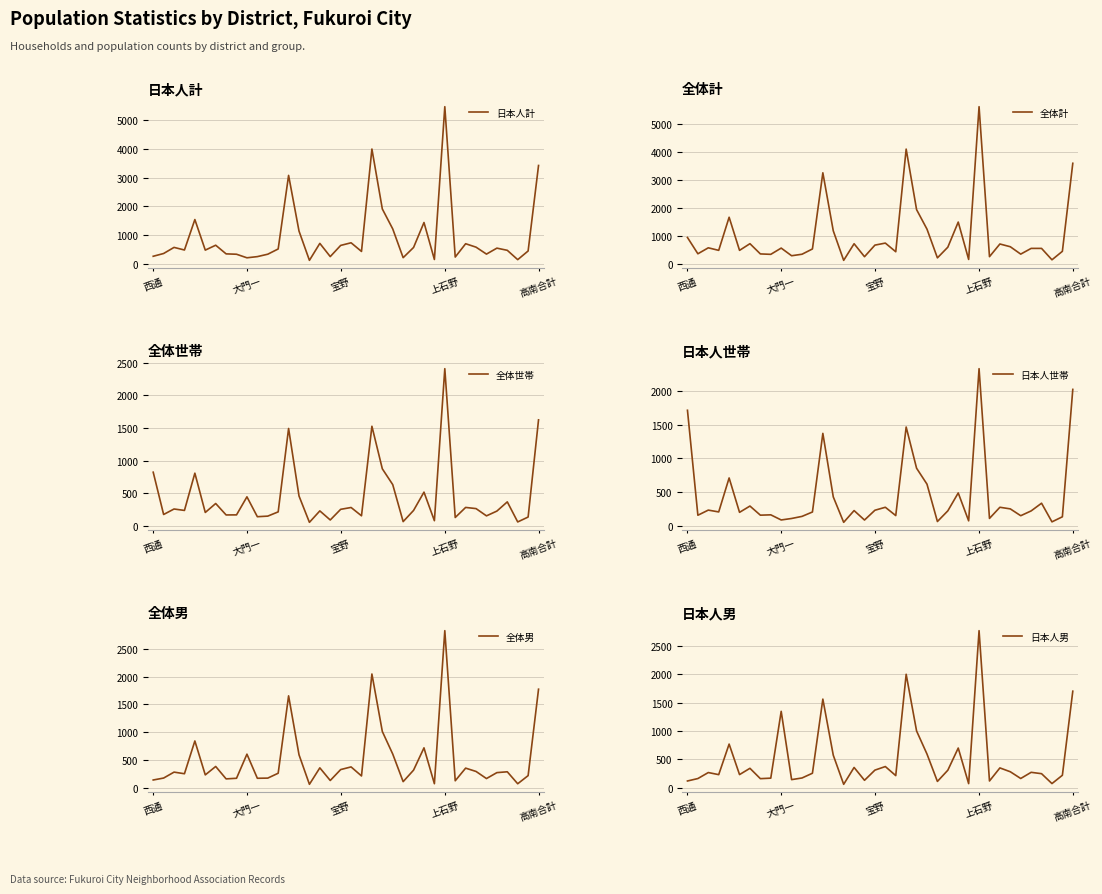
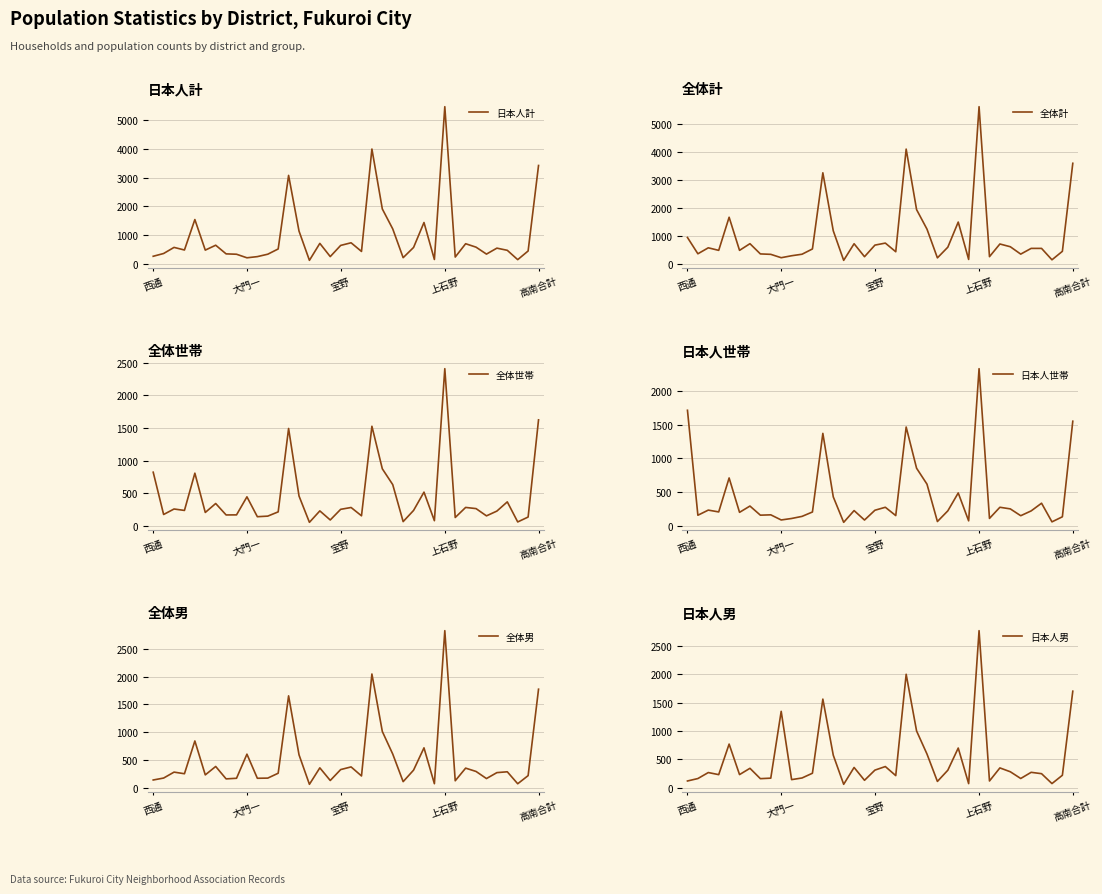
全体計, 大門一: 600 -> 200
日本人世帯, 高南合計: 2000 -> 1600
